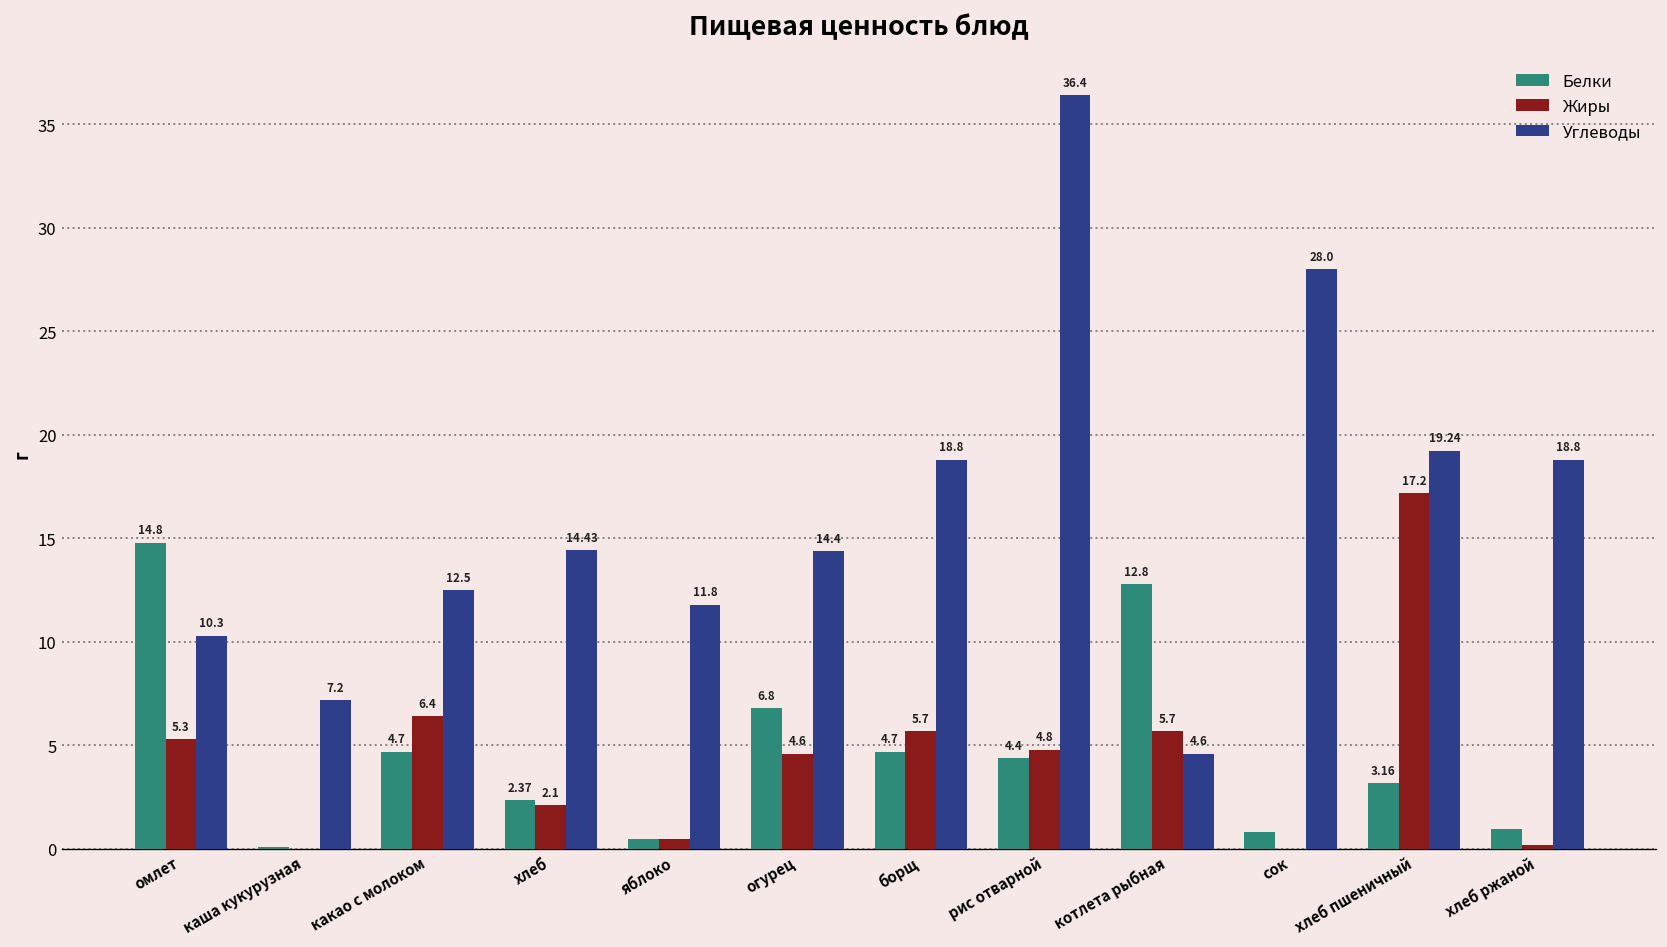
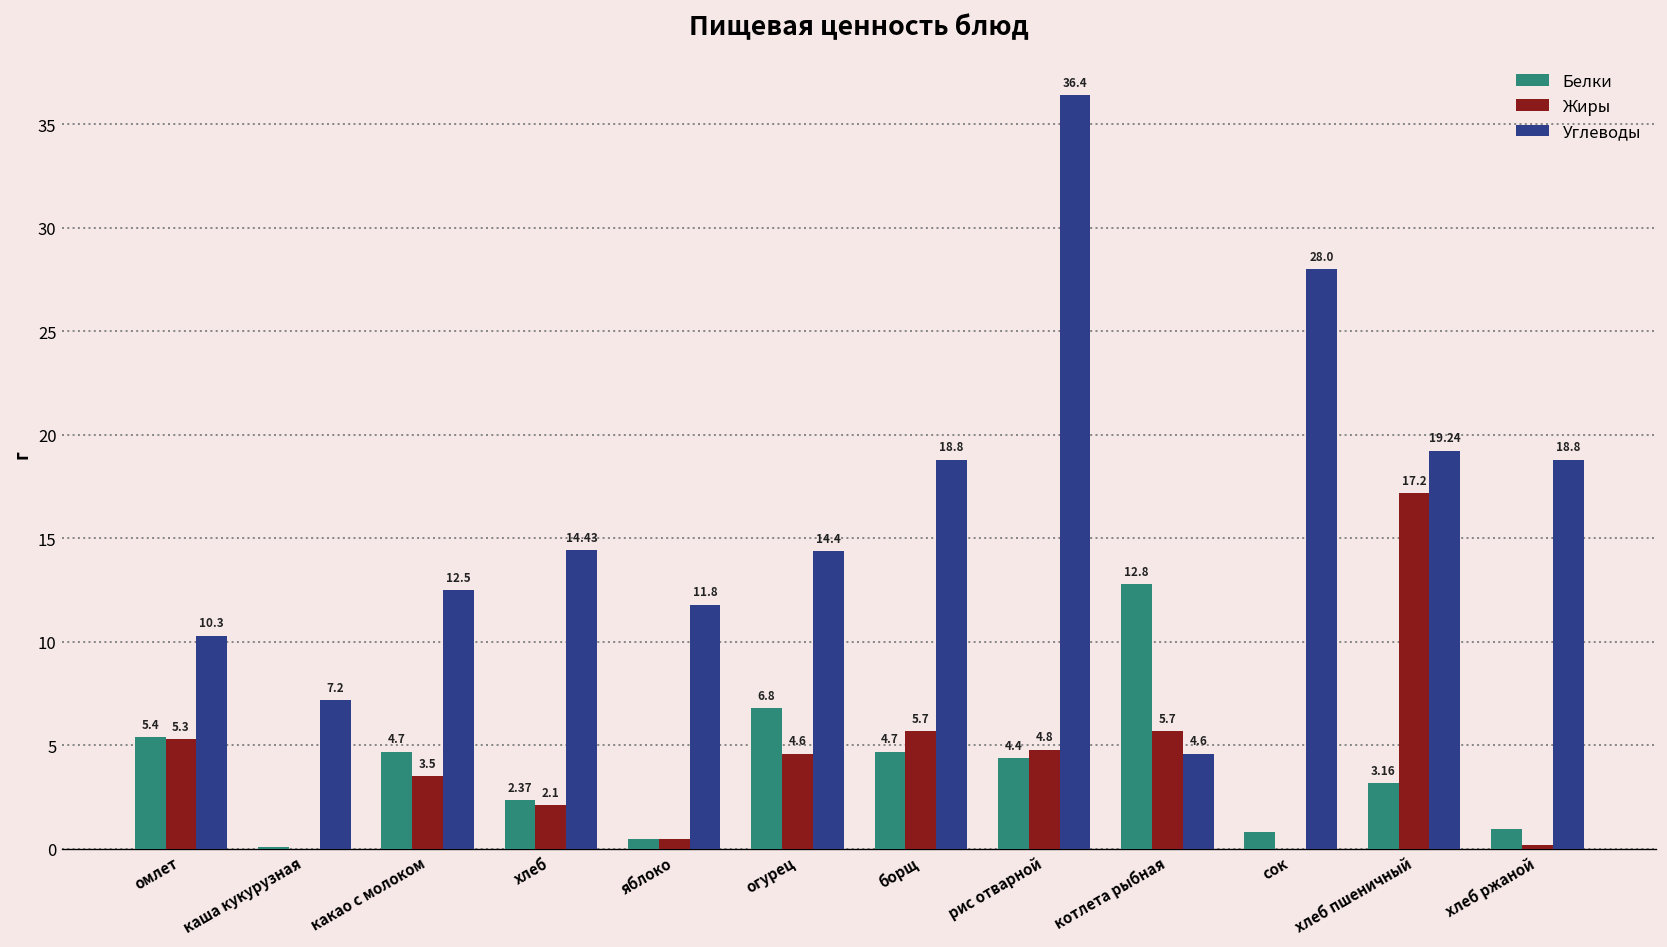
Белки, омлет: 14.8 -> 5.4
Жиры, какао с молоком: 6.4 -> 3.5
